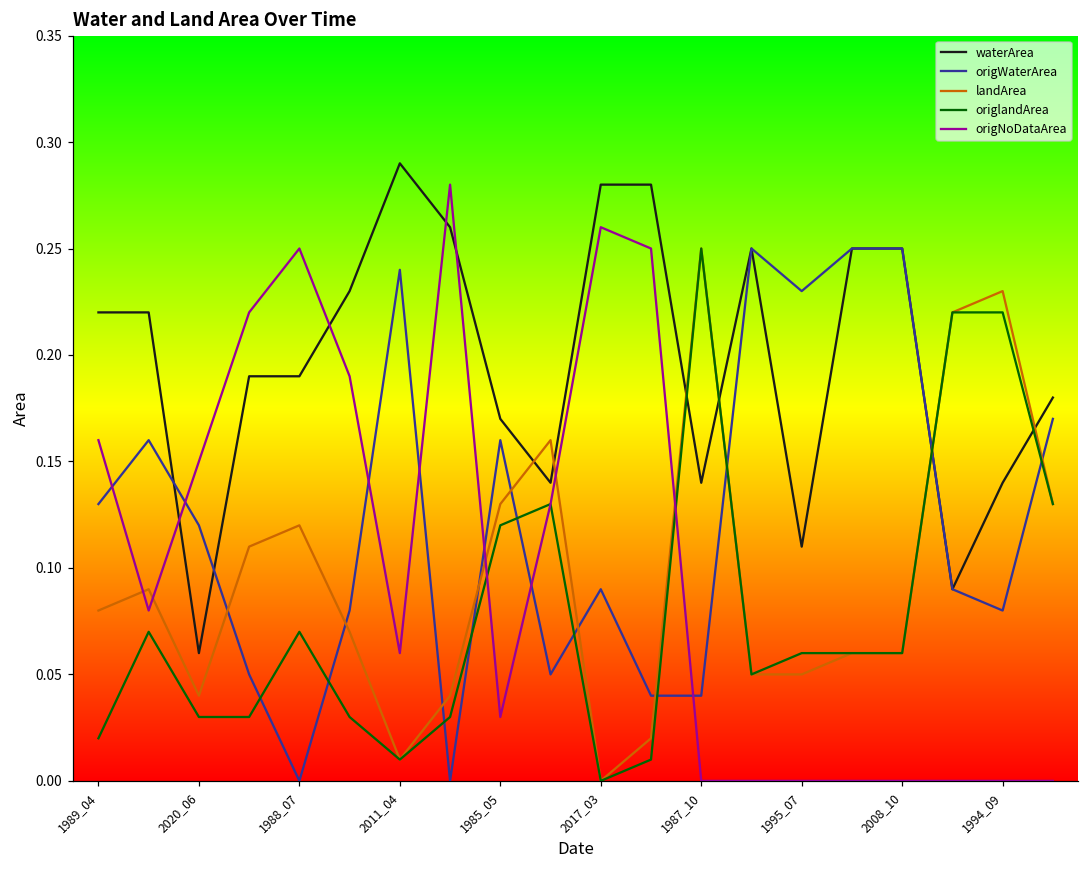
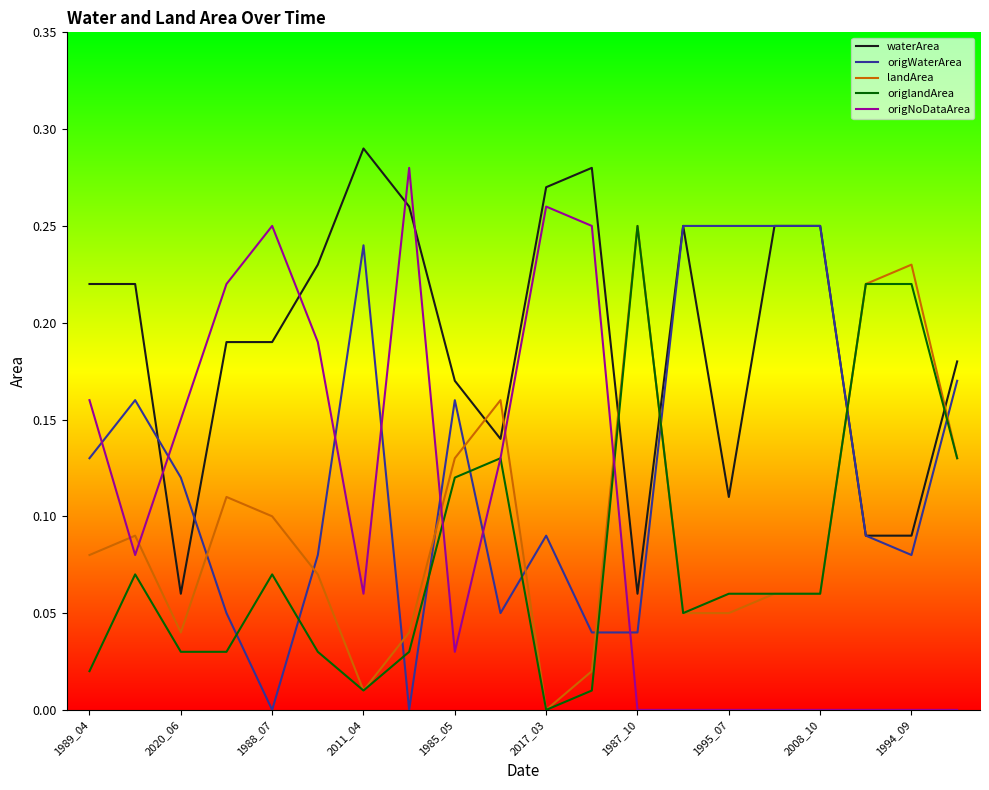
landArea, 1988_07: 0.12 -> 0.10
waterArea, 2017_03: 0.28 -> 0.27
waterArea, 1987_10: 0.14 -> 0.06
origWaterArea, 1995_07: 0.23 -> 0.25
waterArea, 1994_09: 0.14 -> 0.09
